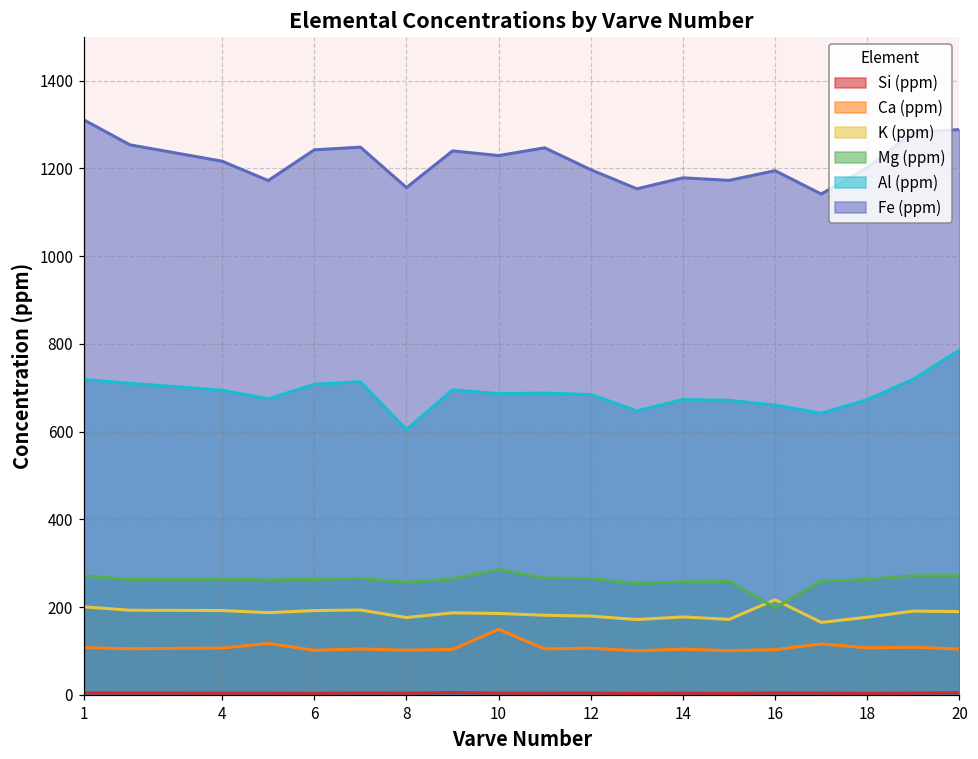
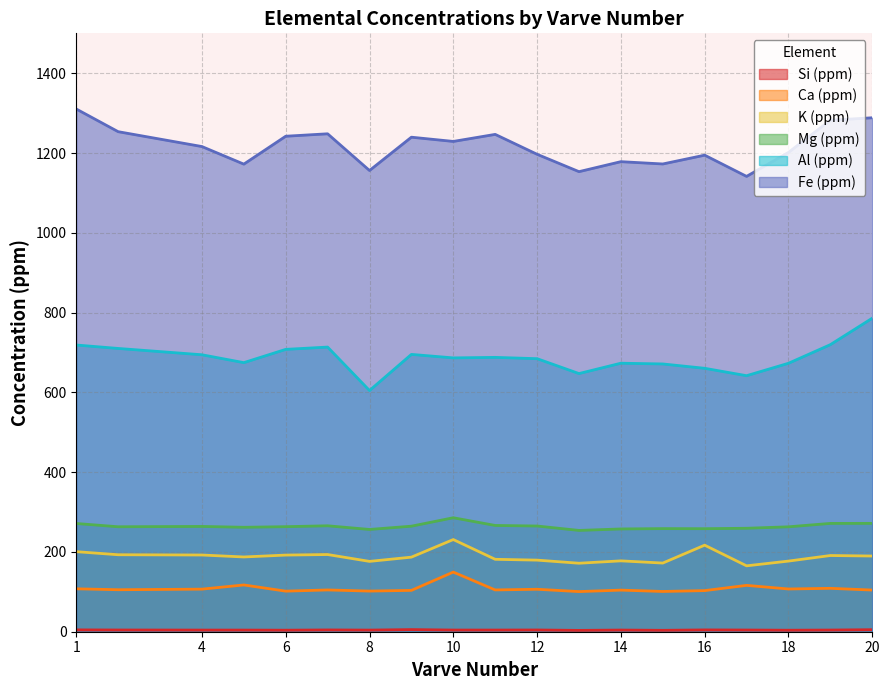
K (ppm), 10: 190 -> 230
Mg (ppm), 16: 200 -> 260
